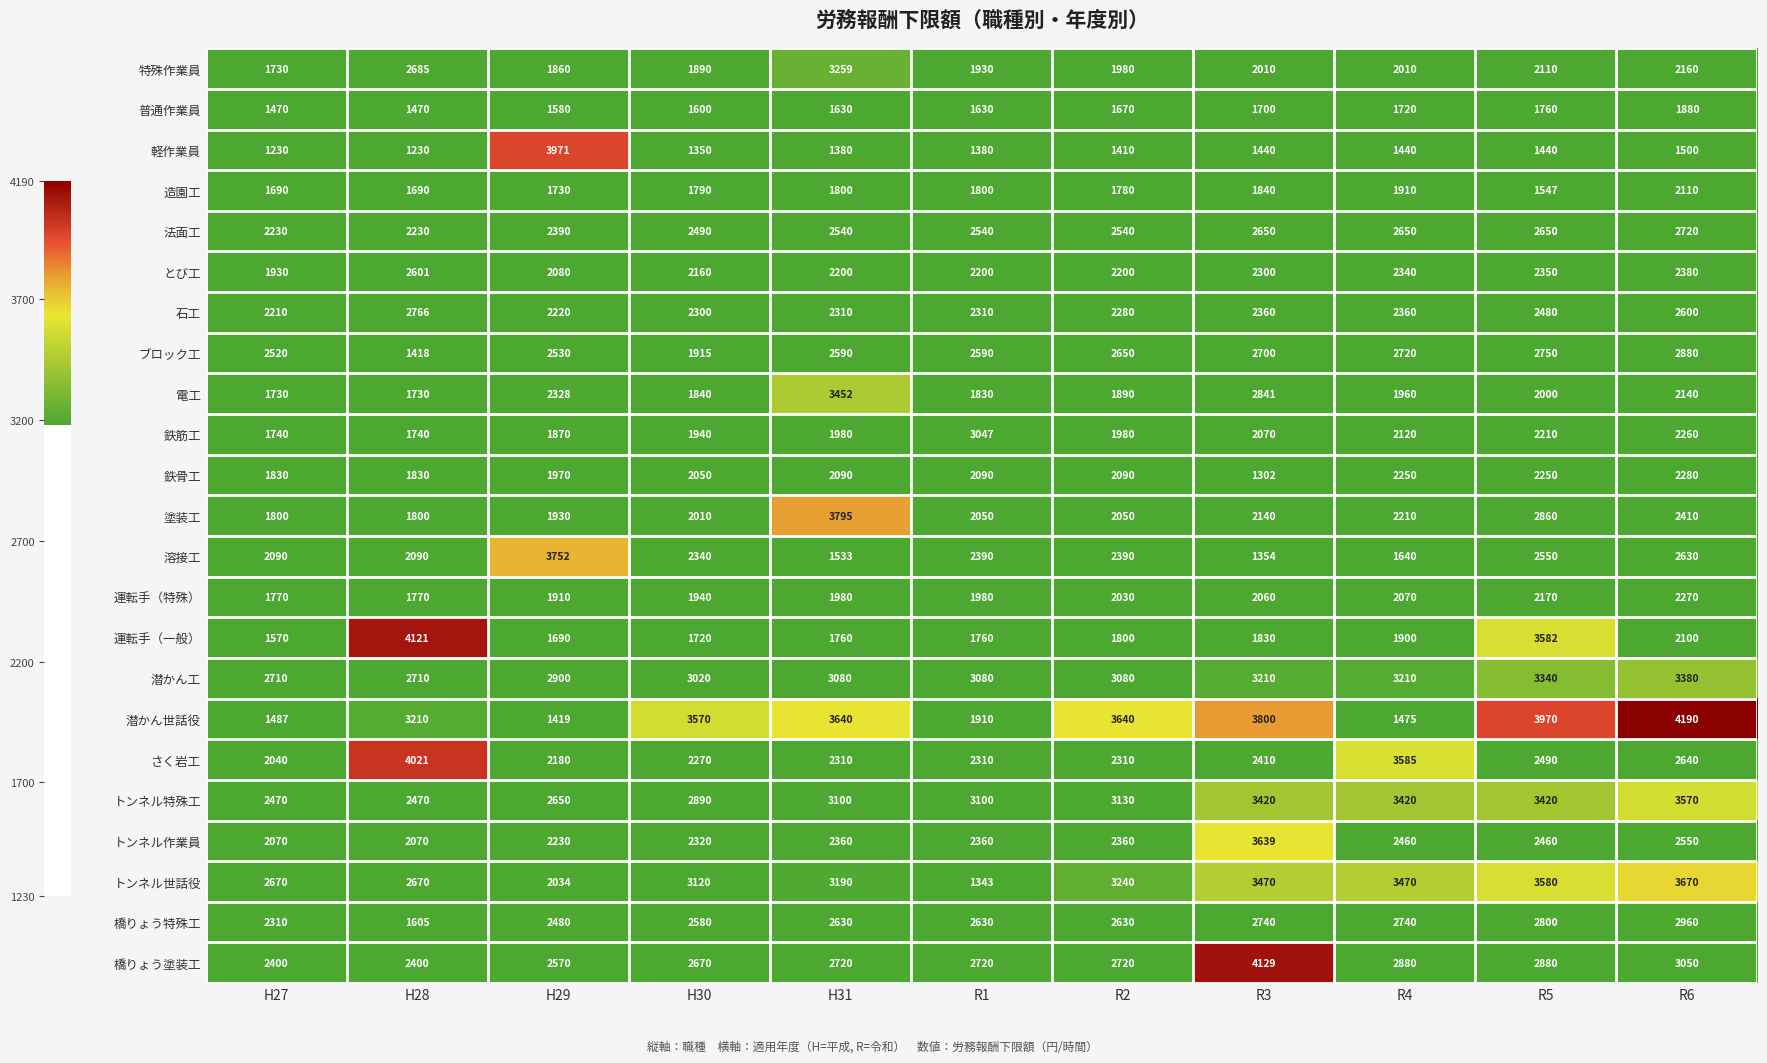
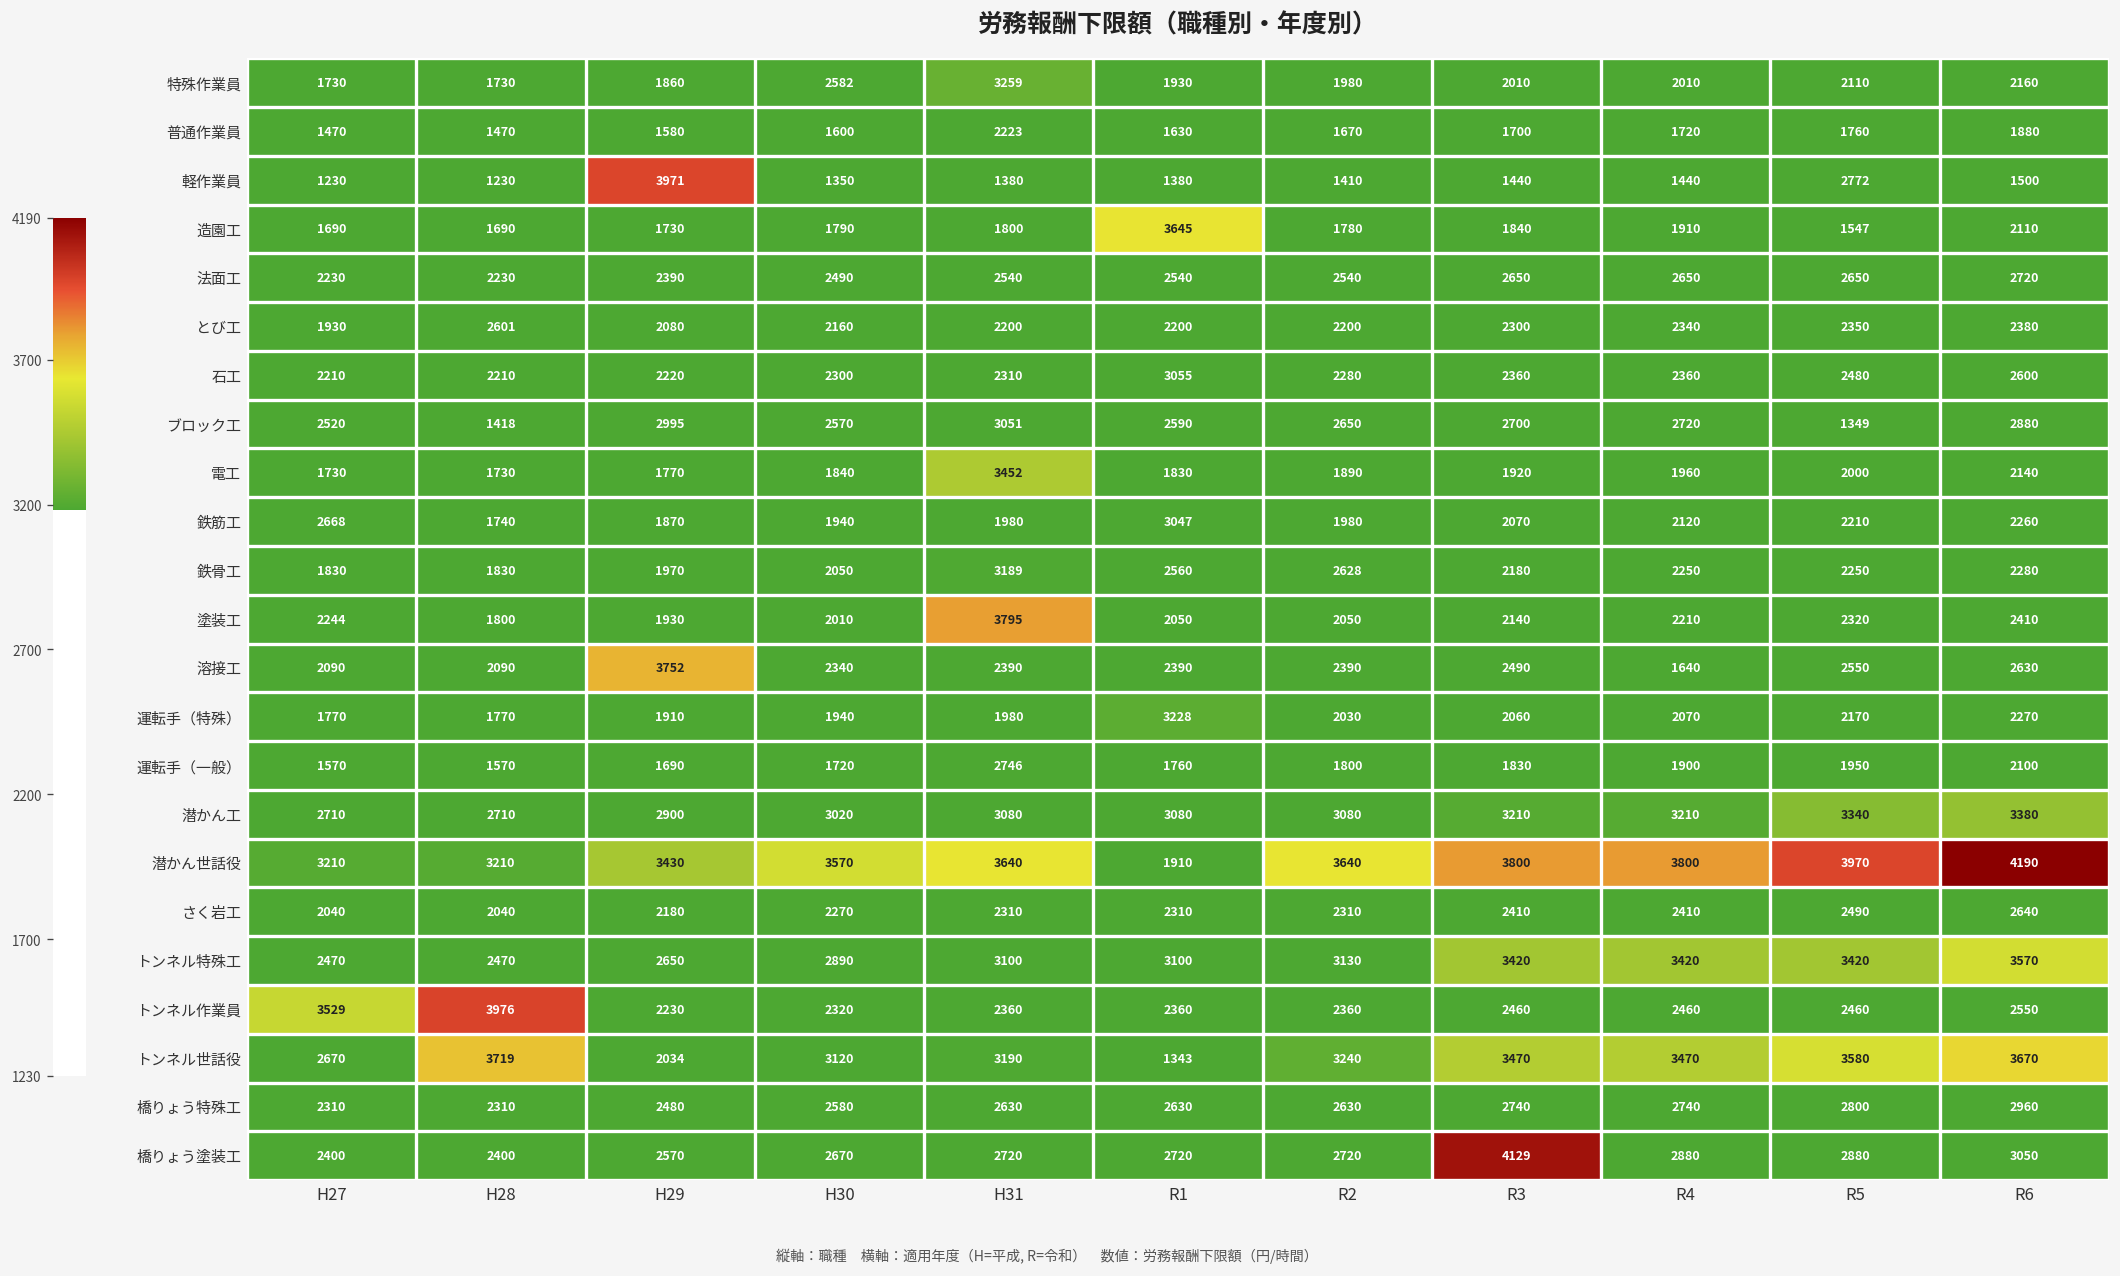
特殊作業員, H28: 2685 -> 1730
特殊作業員, H30: 1890 -> 2582
普通作業員, H31: 1630 -> 2223
軽作業員, R5: 1440 -> 2772
造園工, R1: 1800 -> 3645
石工, H28: 2766 -> 2210
石工, R1: 2310 -> 3055
ブロック工, H29: 2530 -> 2995
ブロック工, H30: 1915 -> 2570
ブロック工, H31: 2590 -> 3051
ブロック工, R5: 2750 -> 1349
電工, H29: 2328 -> 1770
電工, R3: 2841 -> 1920
鉄筋工, H27: 1740 -> 2668
鉄骨工, H31: 2090 -> 3189
鉄骨工, R1: 2090 -> 2560
鉄骨工, R2: 2090 -> 2628
鉄骨工, R3: 1302 -> 2180
塗装工, H27: 1800 -> 2244
塗装工, R5: 2860 -> 2320
溶接工, H31: 1533 -> 2390
溶接工, R3: 1354 -> 2490
運転手（特殊）, R1: 1980 -> 3228
運転手（一般）, H28: 4121 -> 1570
運転手（一般）, H31: 1760 -> 2746
運転手（一般）, R5: 3582 -> 1950
潜かん世話役, H27: 1487 -> 3210
潜かん世話役, H29: 1419 -> 3430
潜かん世話役, R4: 1475 -> 3800
さく岩工, H28: 4021 -> 2040
さく岩工, R4: 3585 -> 2410
トンネル作業員, H27: 2070 -> 3529
トンネル作業員, H28: 2070 -> 3976
トンネル作業員, R3: 3639 -> 2460
トンネル世話役, H28: 2670 -> 3719
橋りょう特殊工, H28: 1605 -> 2310
